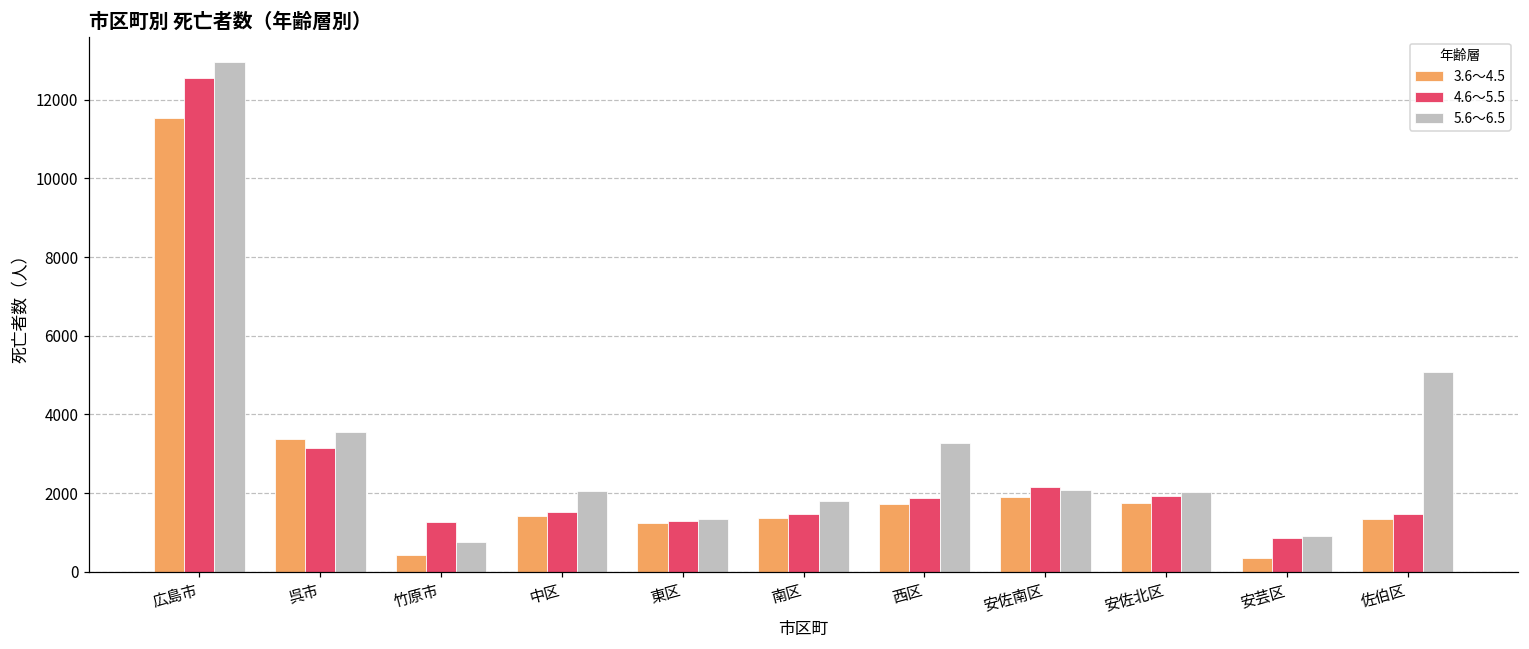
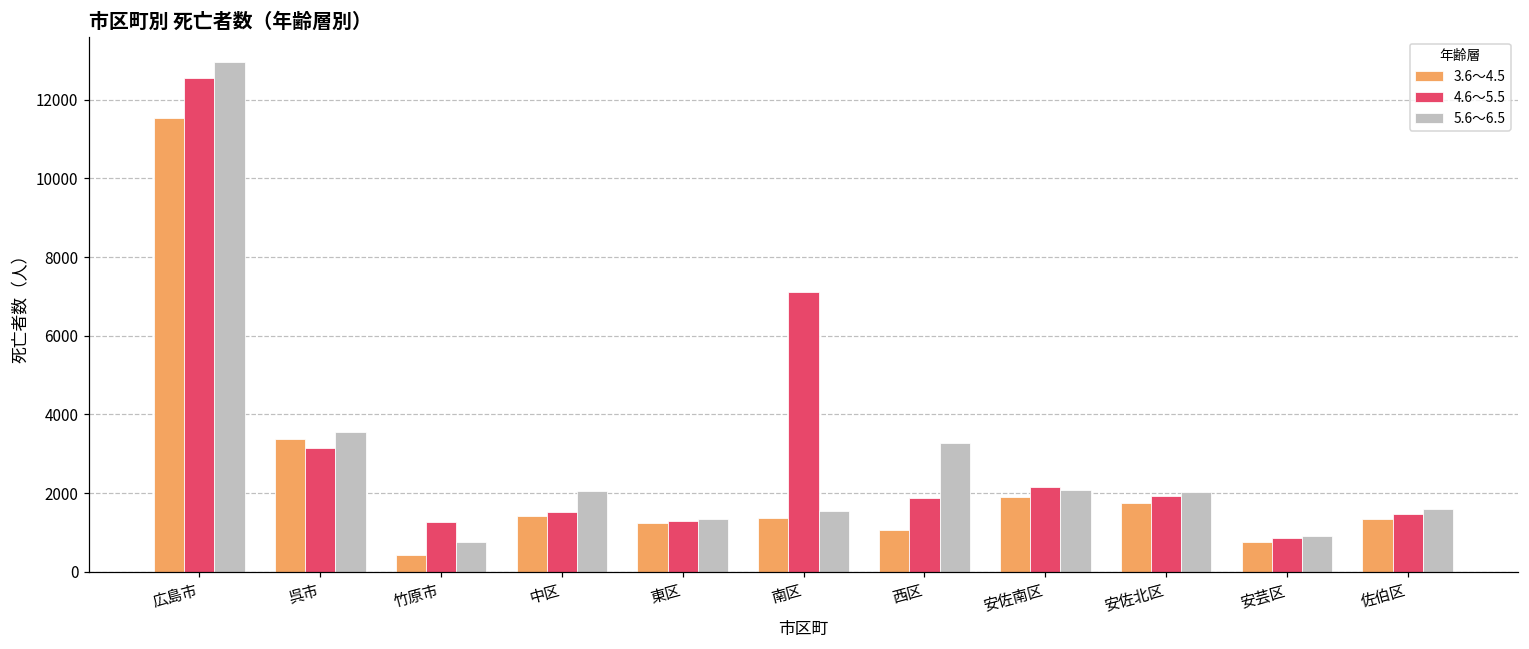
4.6～5.5, 南区: 1500 -> 7100
5.6～6.5, 南区: 1800 -> 1500
3.6～4.5, 西区: 1700 -> 1100
3.6～4.5, 安芸区: 300 -> 800
5.6～6.5, 佐伯区: 5100 -> 1600
